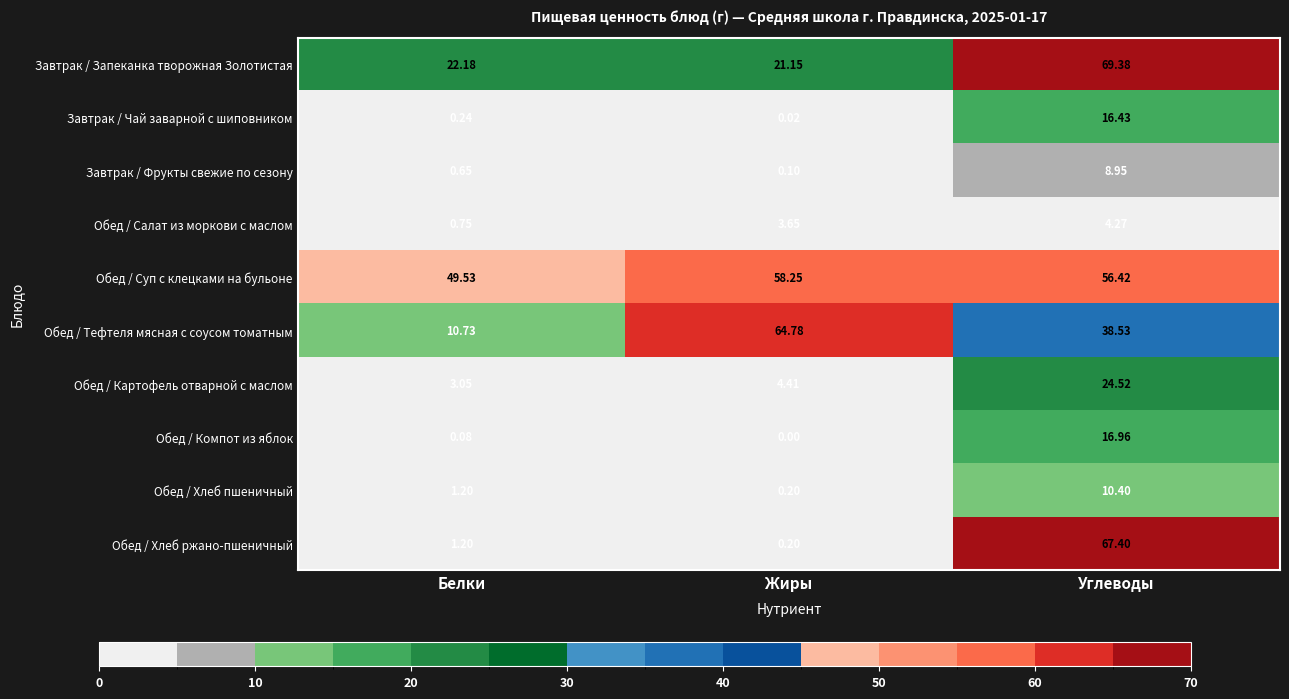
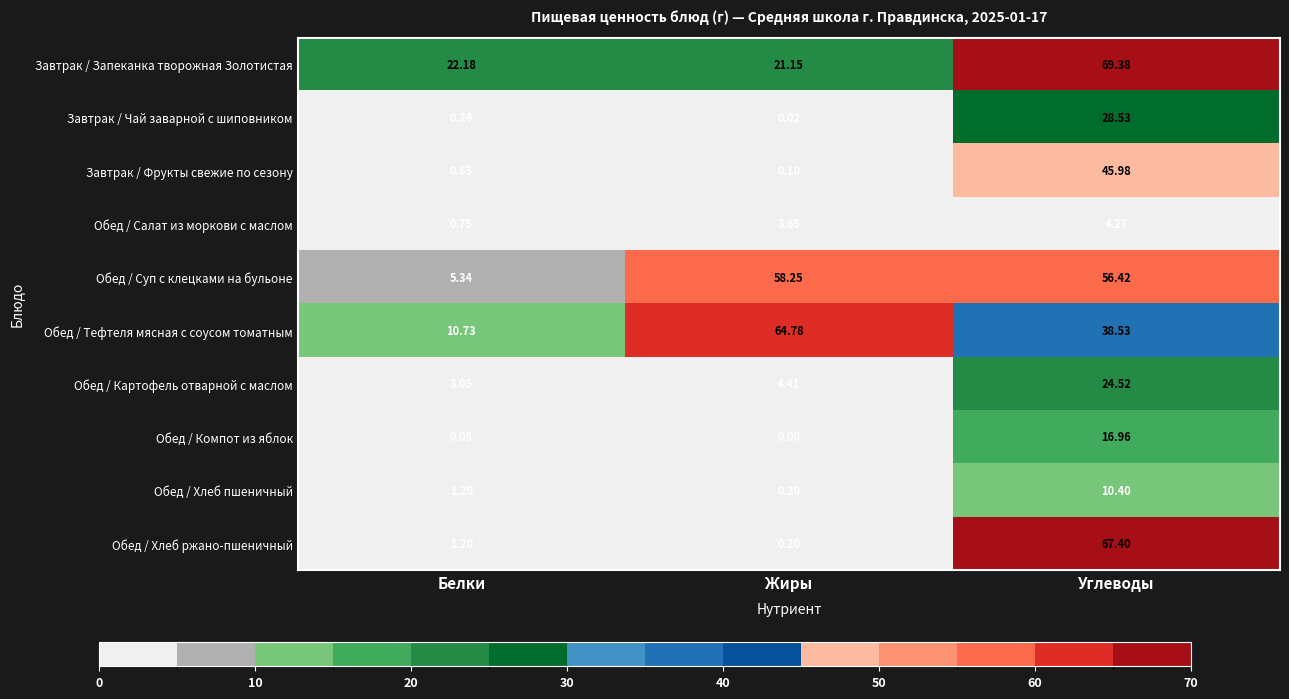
Пищевая ценность блюд (г) — Средняя школа г. Правдинска, 2025-01-17, Завтрак / Чай заварной с шиповником, Углеводы: 16.43 -> 28.53
Пищевая ценность блюд (г) — Средняя школа г. Правдинска, 2025-01-17, Завтрак / Фрукты свежие по сезону, Углеводы: 8.95 -> 45.98
Пищевая ценность блюд (г) — Средняя школа г. Правдинска, 2025-01-17, Обед / Суп с клецками на бульоне, Белки: 49.53 -> 5.34
